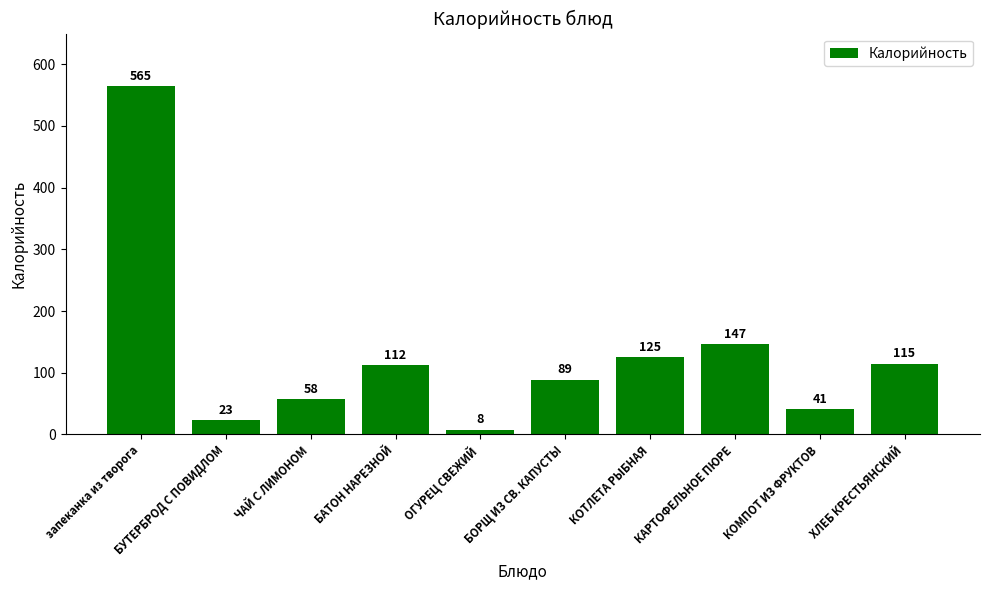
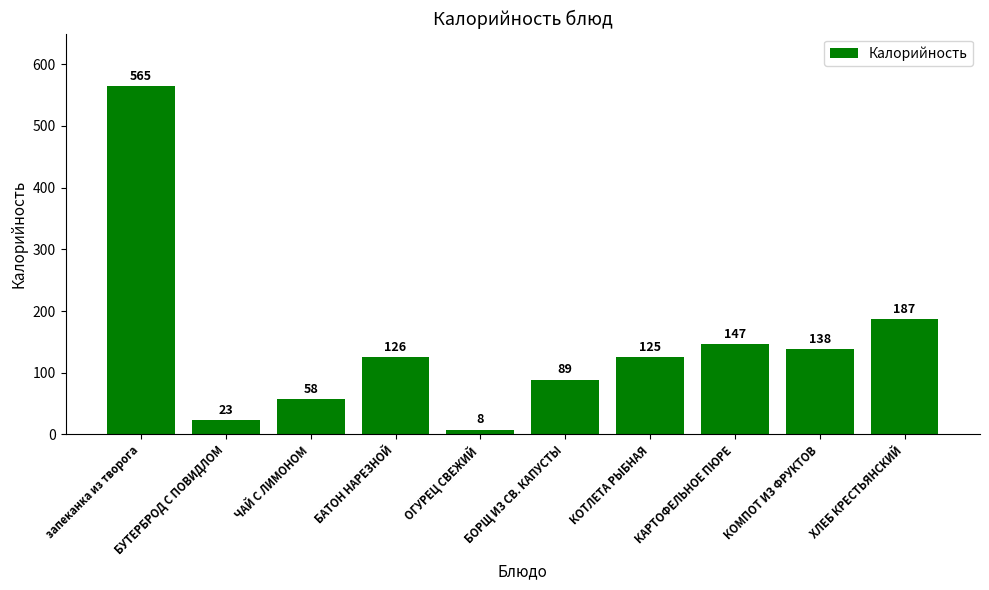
БАТОН НАРЕЗНОЙ: 112 -> 126
КОМПОТ ИЗ ФРУКТОВ: 41 -> 138
ХЛЕБ КРЕСТЬЯНСКИЙ: 115 -> 187
